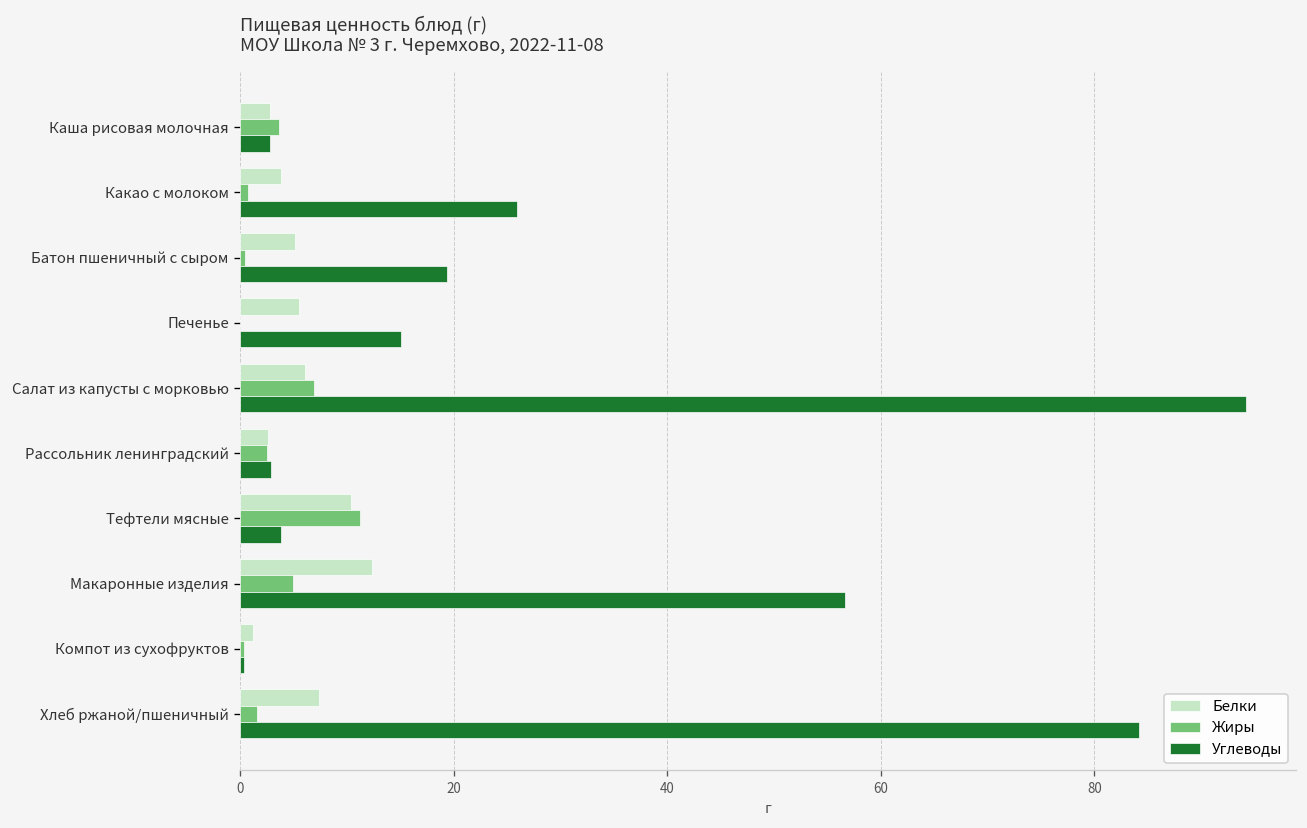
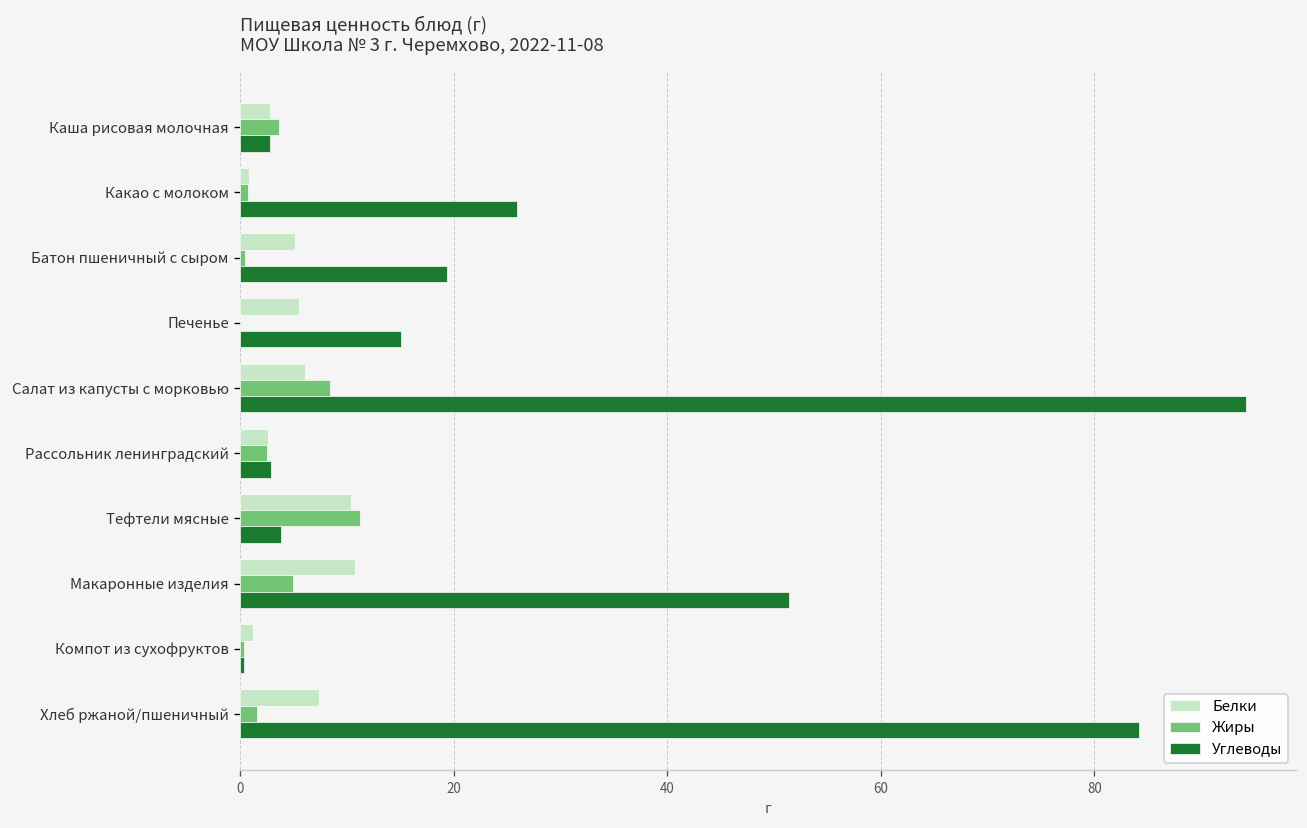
Белки, Какао с молоком: 4 -> 1
Жиры, Салат из капусты с морковью: 7 -> 8
Белки, Макаронные изделия: 12 -> 11
Углеводы, Макаронные изделия: 57 -> 51
